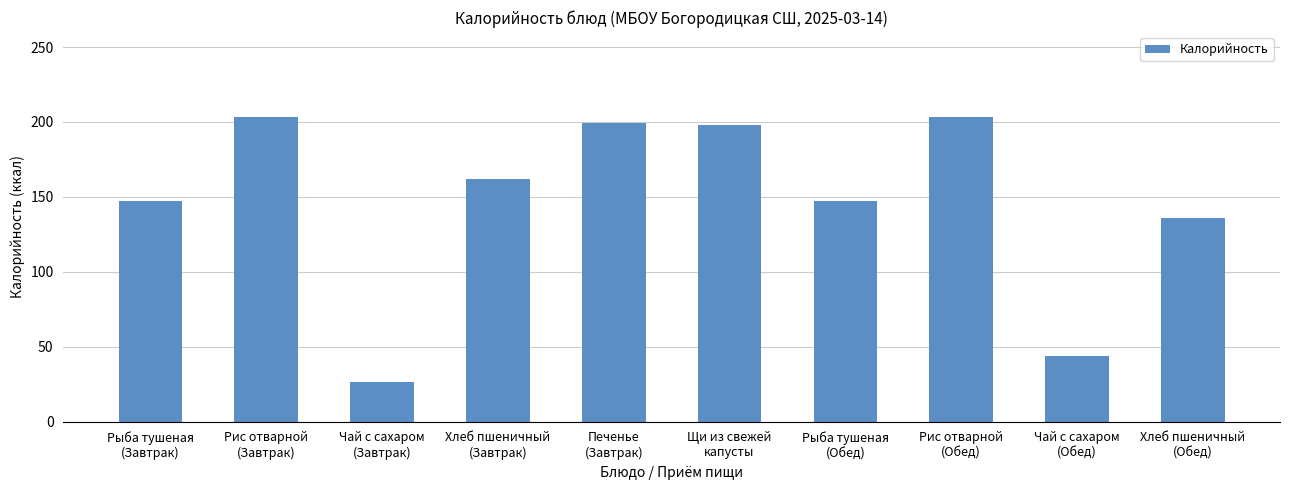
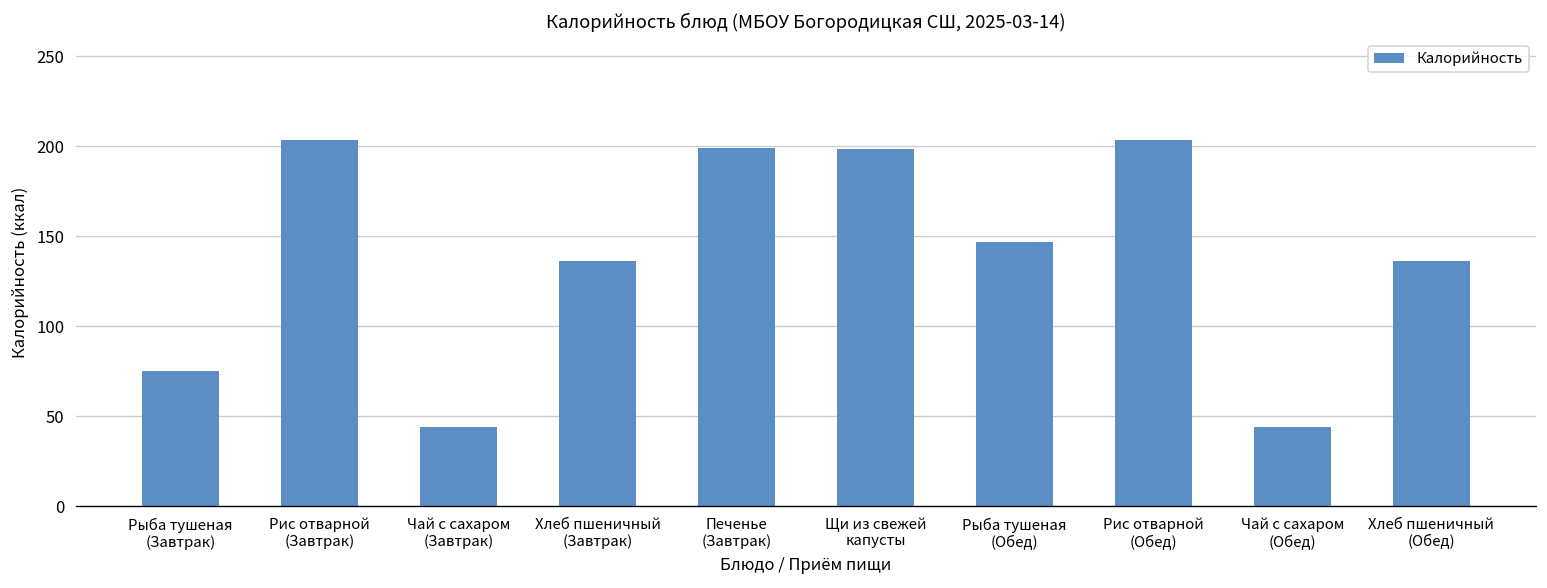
Рыба тушеная (Завтрак): 147 -> 75
Чай с сахаром (Завтрак): 27 -> 44
Хлеб пшеничный (Завтрак): 162 -> 136
